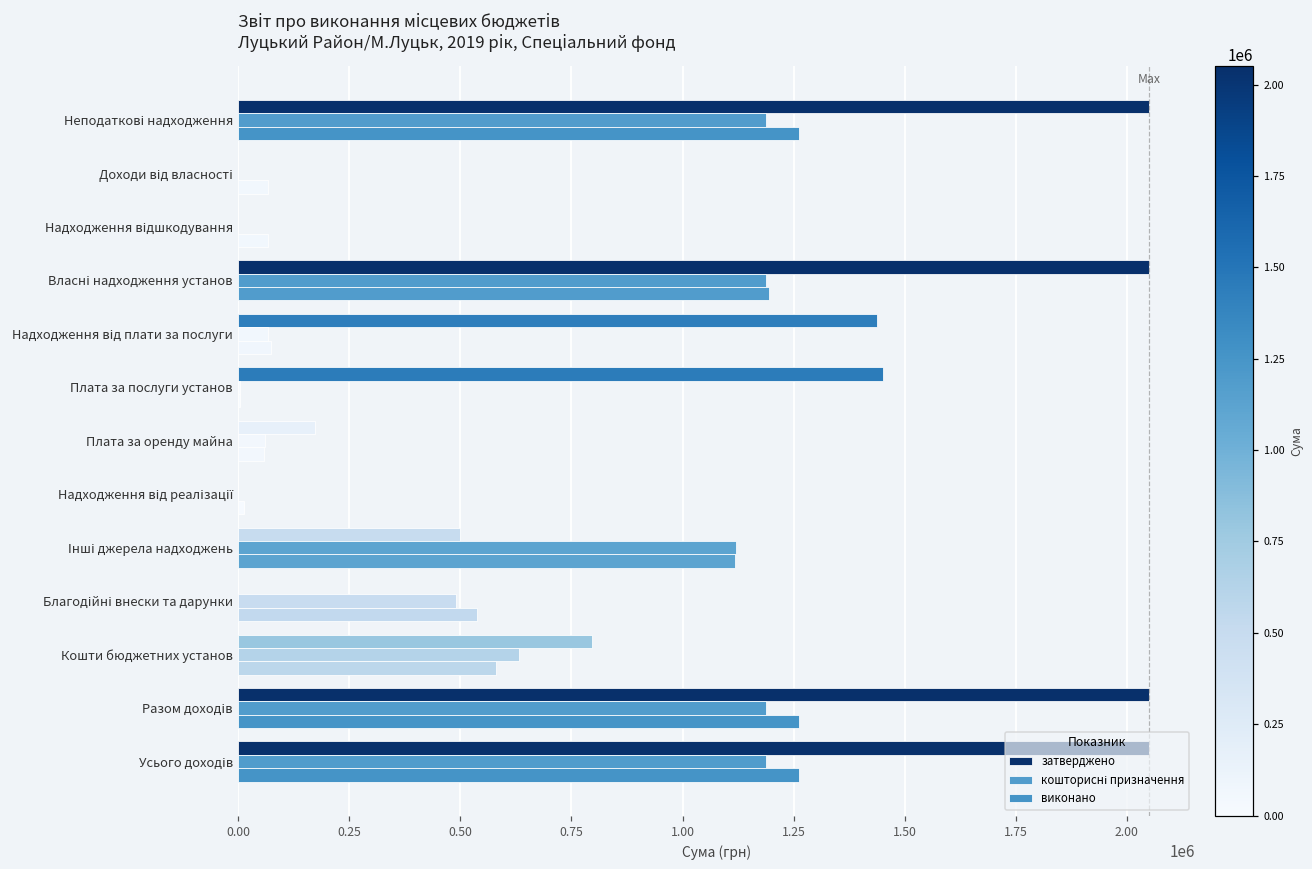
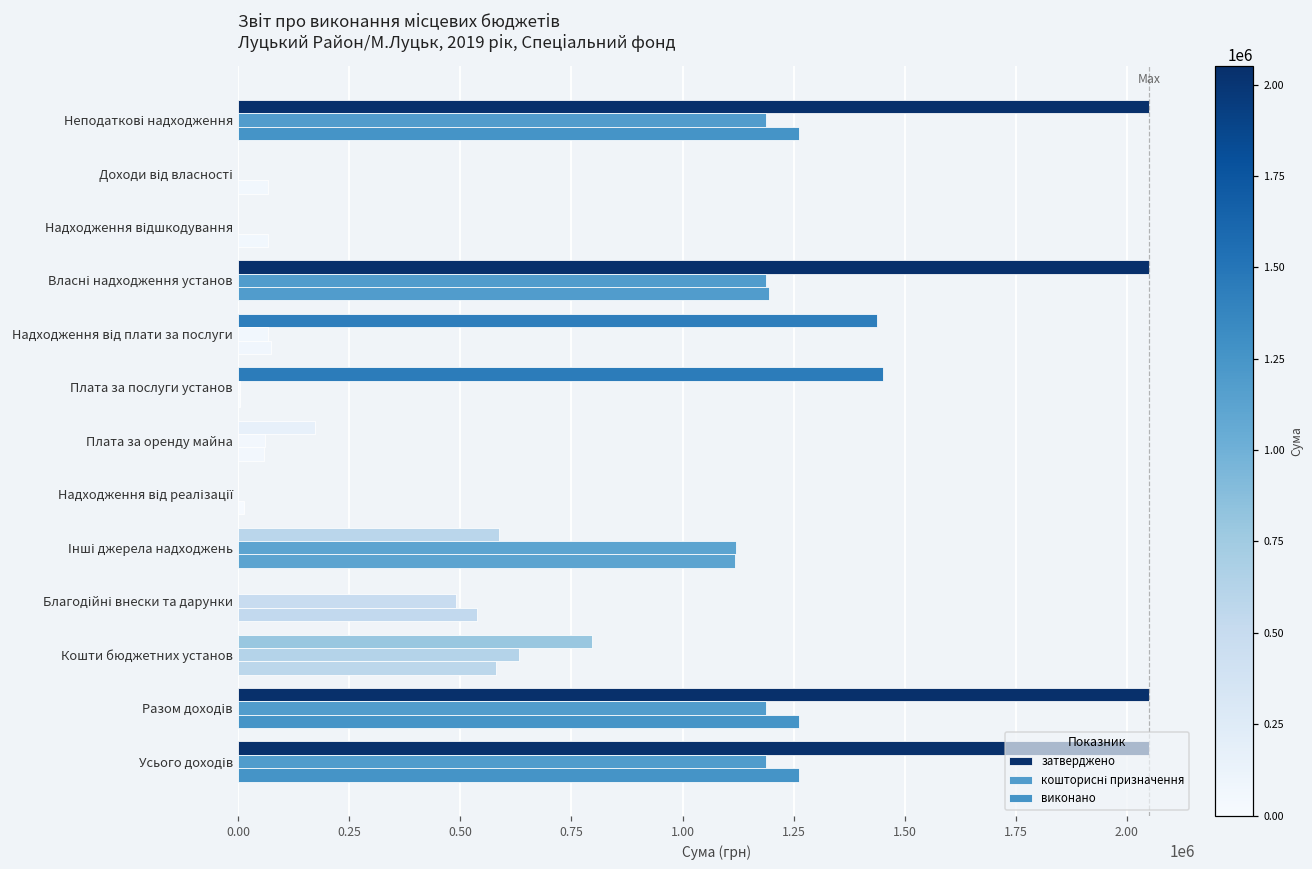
затверджено, Інші джерела надходжень: 500000 -> 590000
